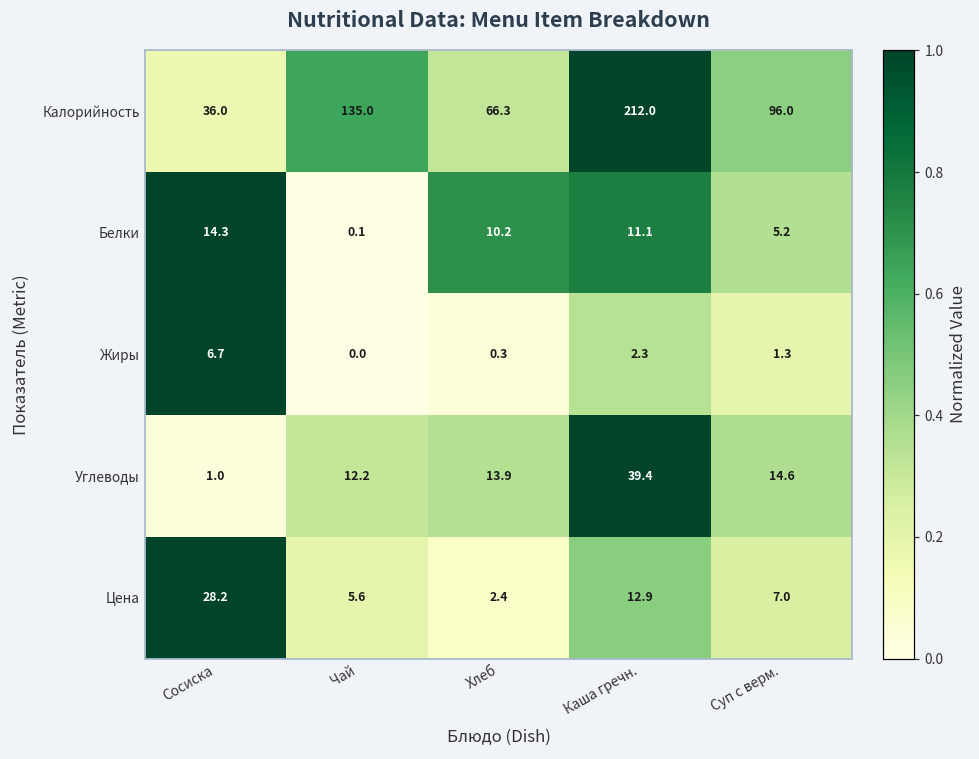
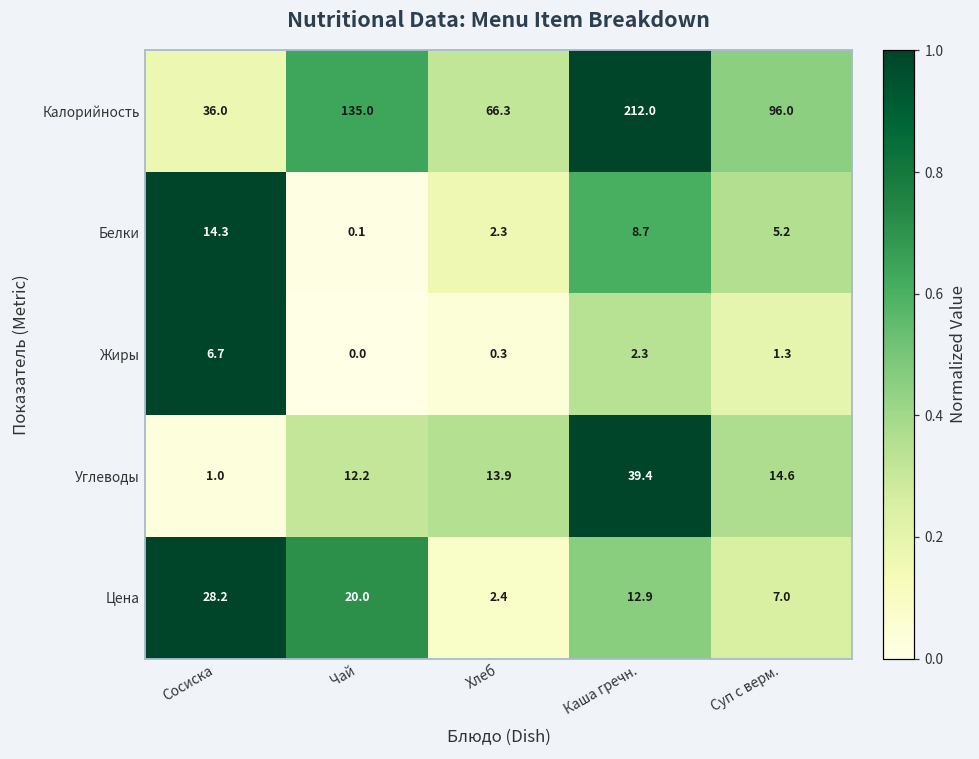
Белки, Хлеб: 10.2 -> 2.3
Белки, Каша гречн.: 11.1 -> 8.7
Цена, Чай: 5.6 -> 20.0
